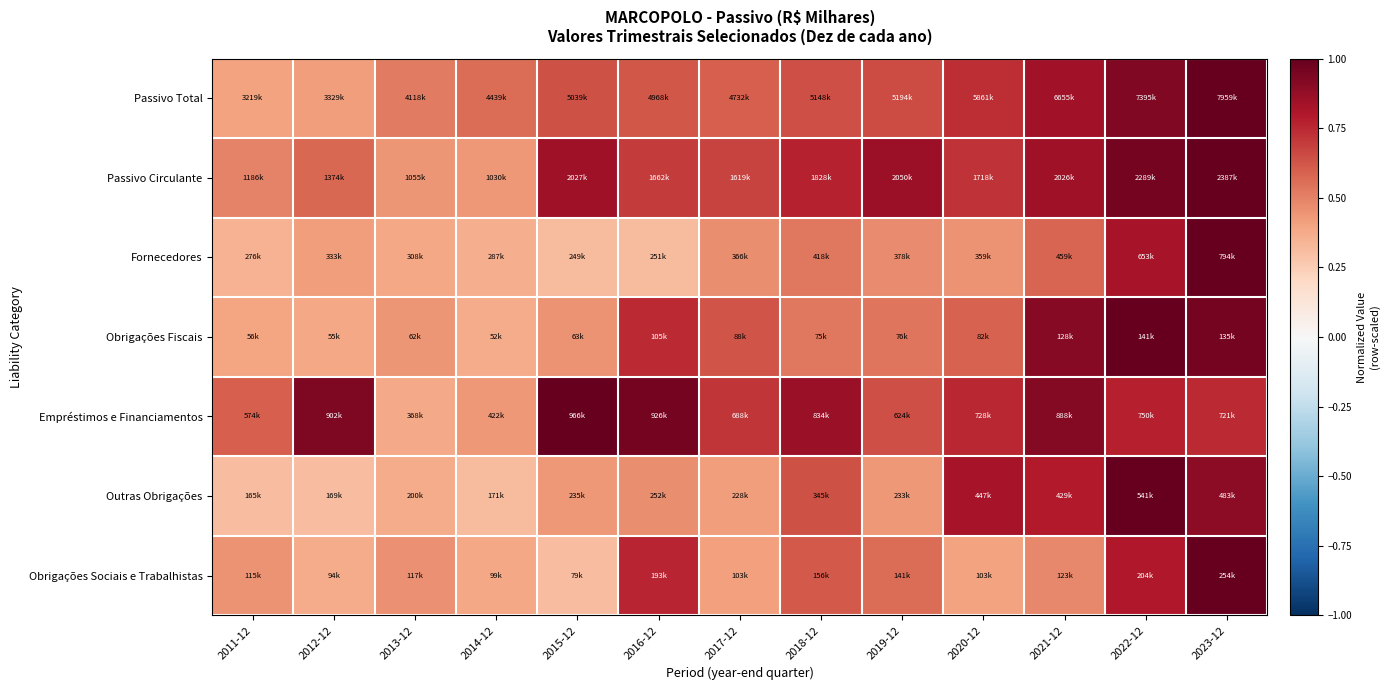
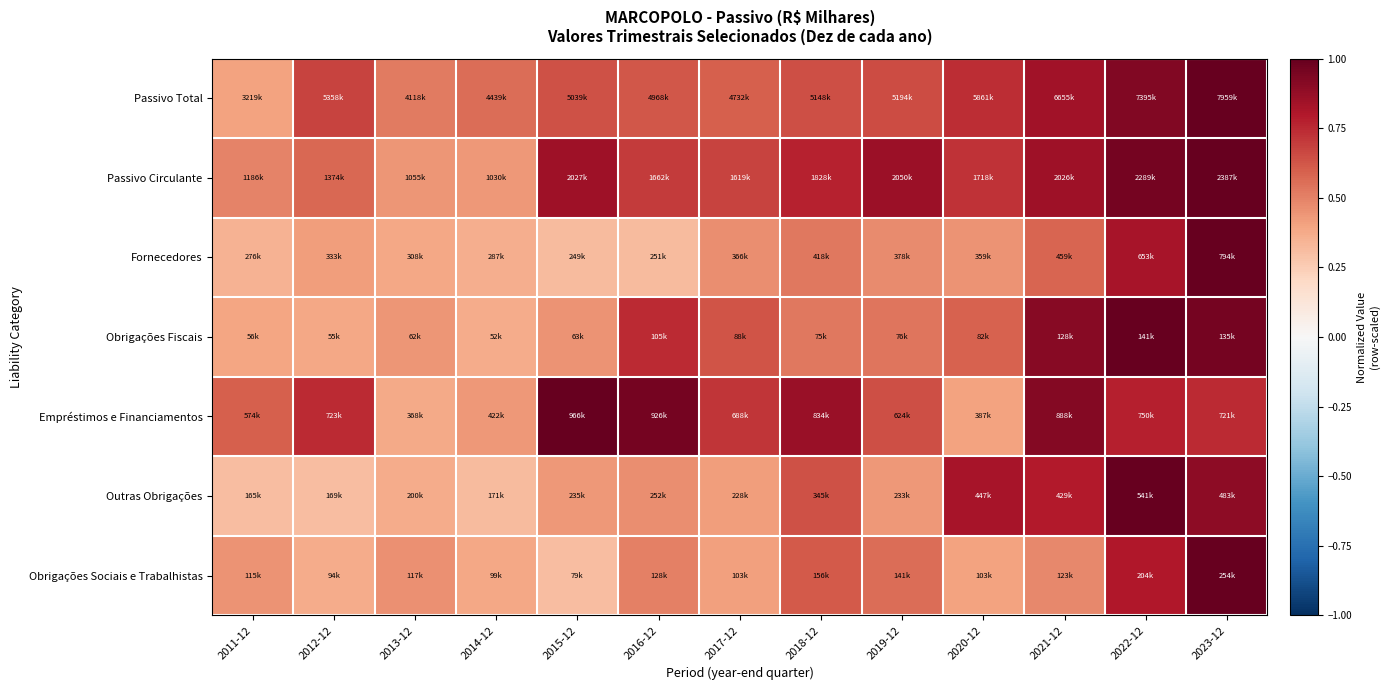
Passivo Total, 2012-12: 3329k -> 5358k
Empréstimos e Financiamentos, 2012-12: 902k -> 723k
Empréstimos e Financiamentos, 2020-12: 728k -> 387k
Obrigações Sociais e Trabalhistas, 2016-12: 193k -> 128k
